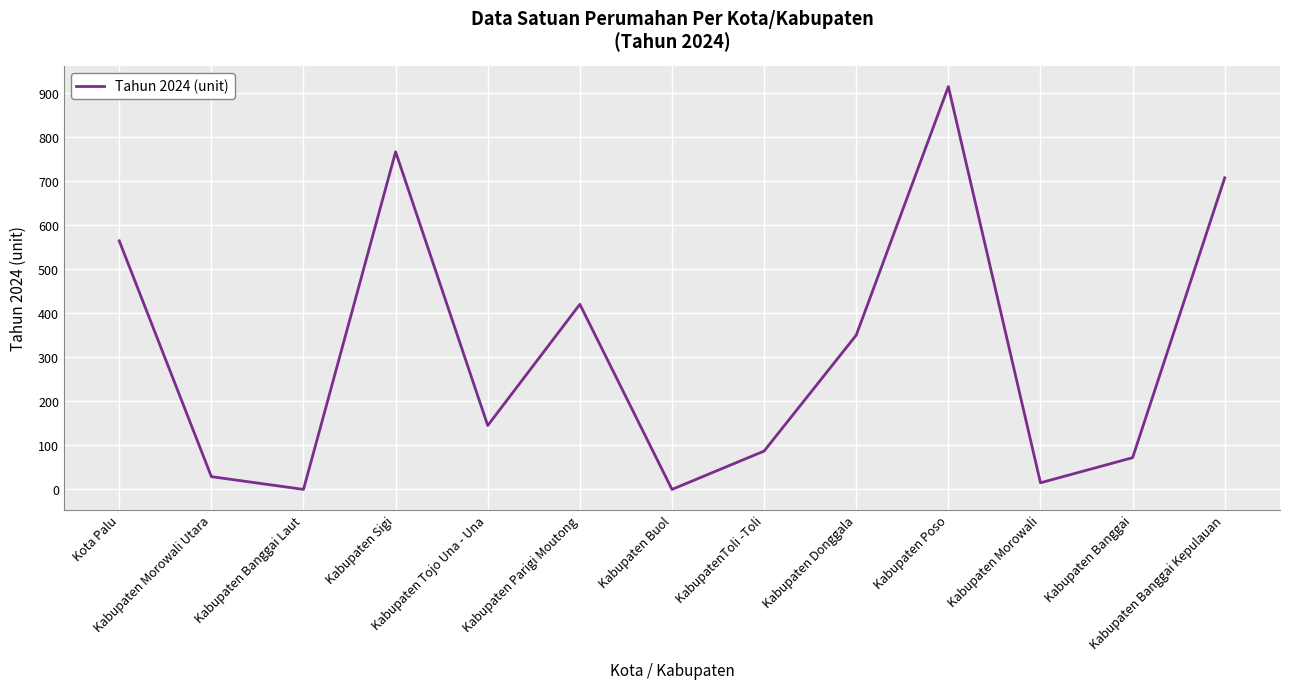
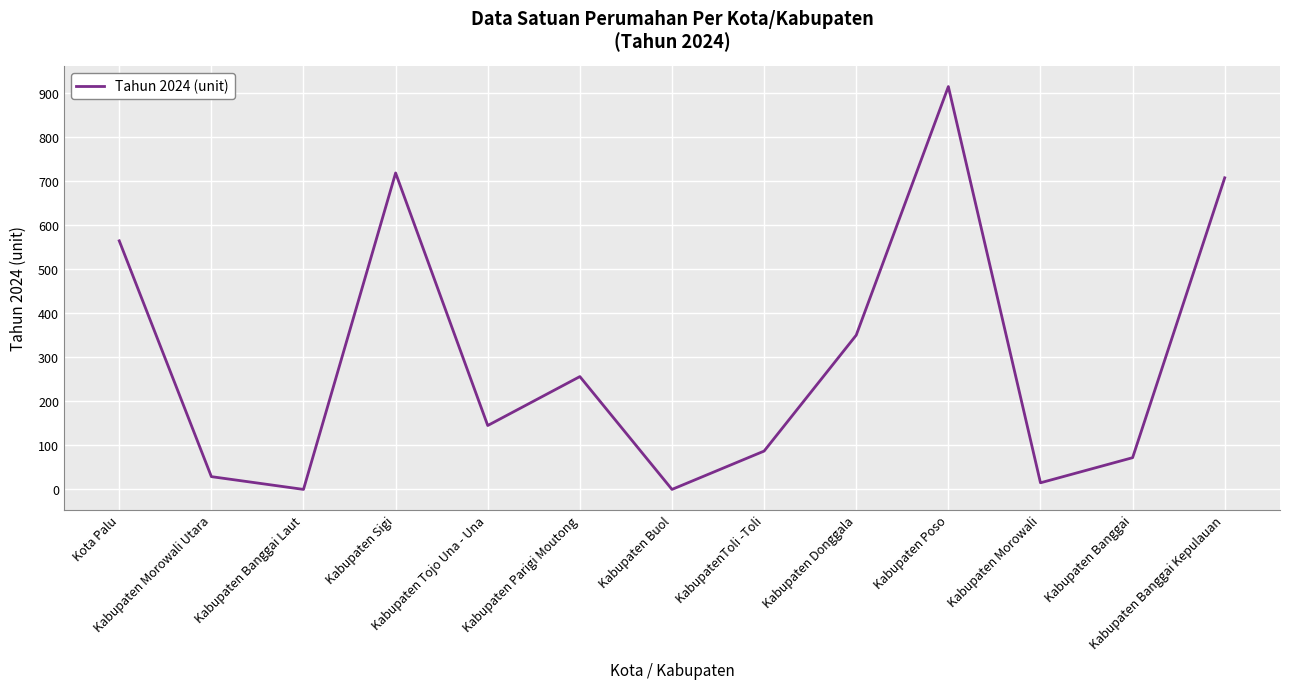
Kabupaten Sigi: 770 -> 720
Kabupaten Parigi Moutong: 420 -> 260
